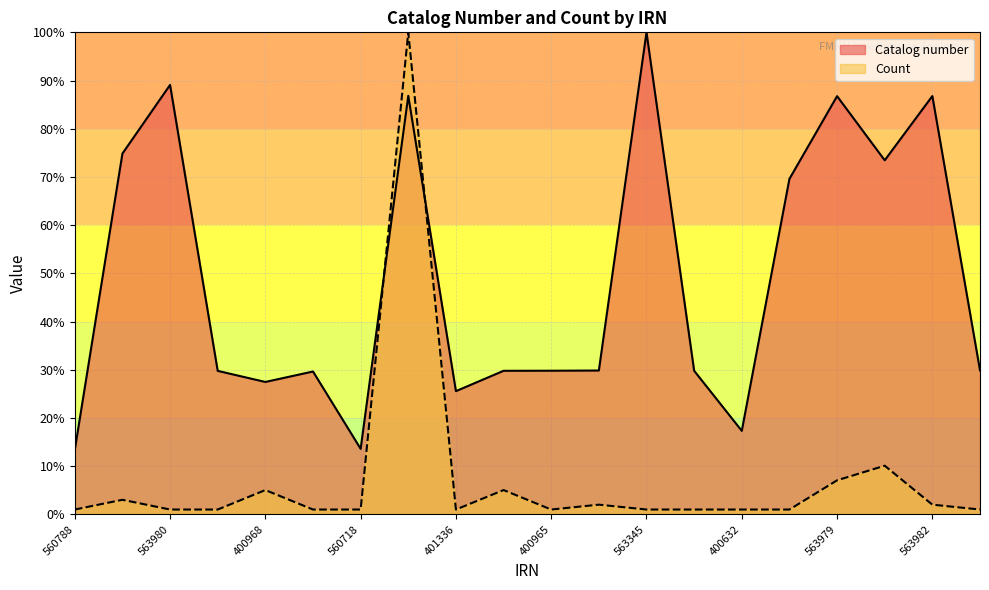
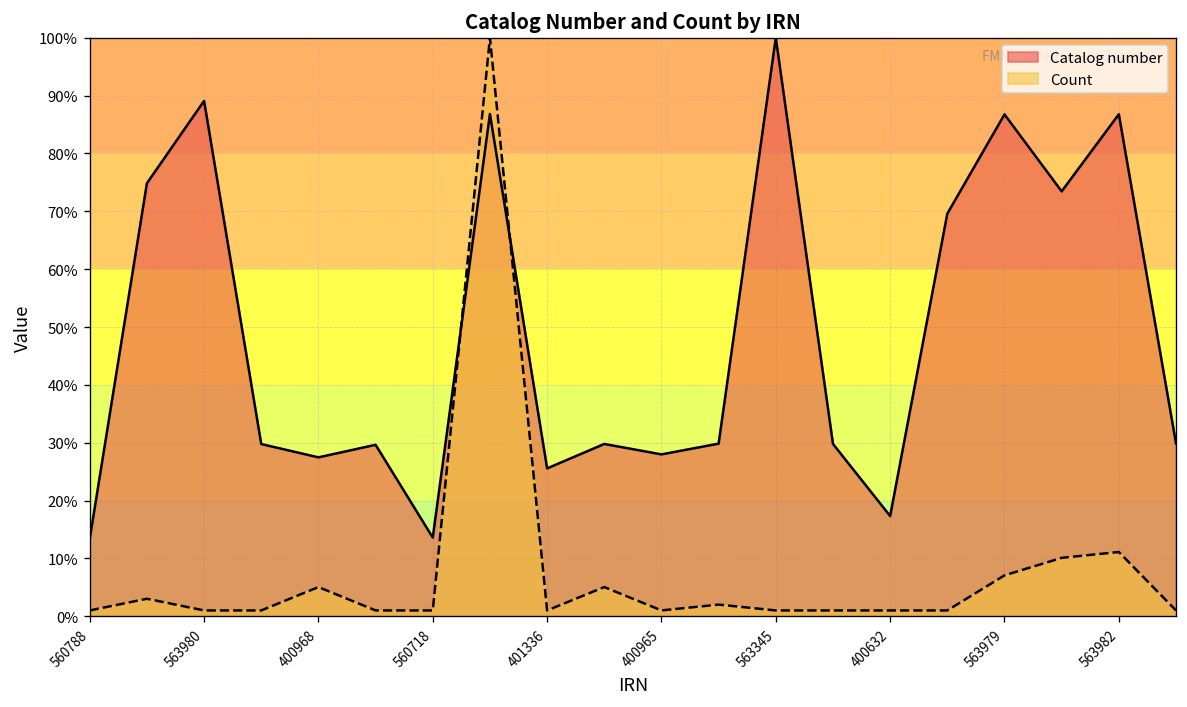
Catalog number, 400965: 30% -> 28%
Count, 563982: 2% -> 11%
